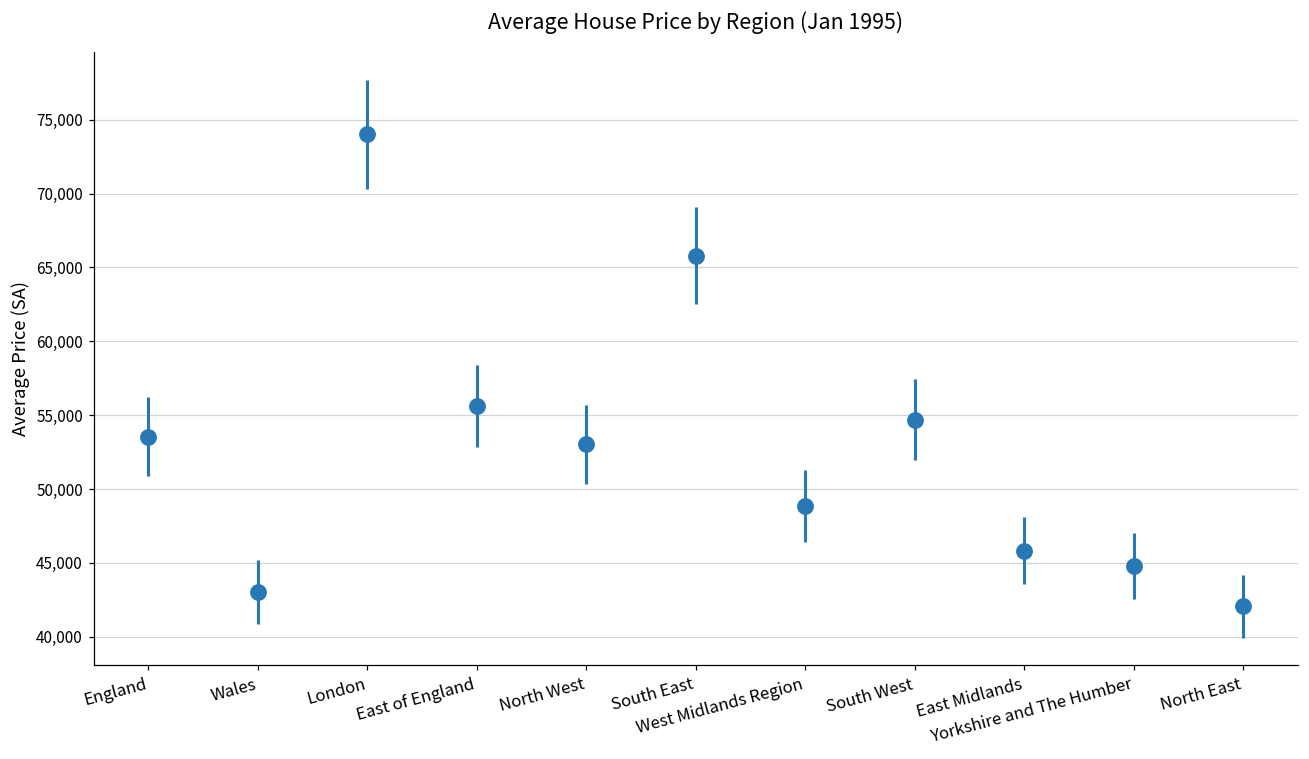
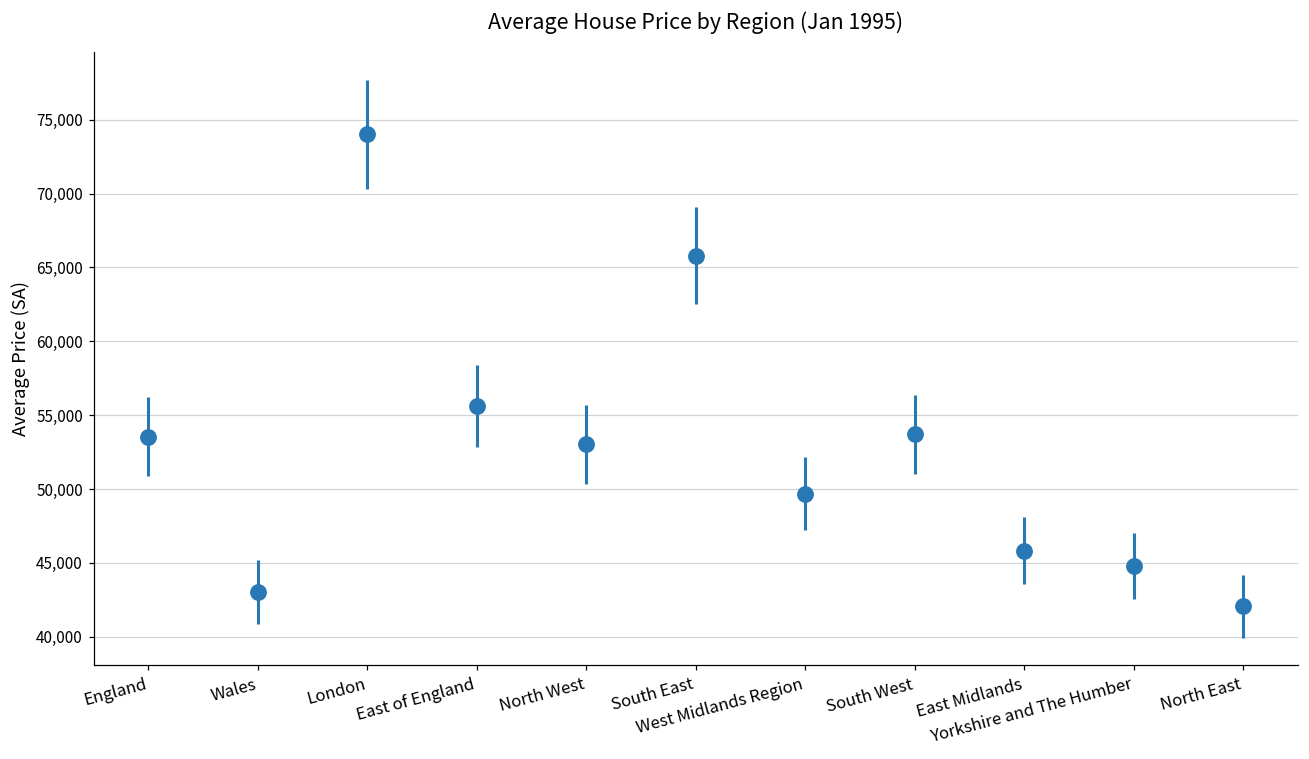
West Midlands Region: 48,800 -> 49,700
South West: 54,700 -> 53,700
